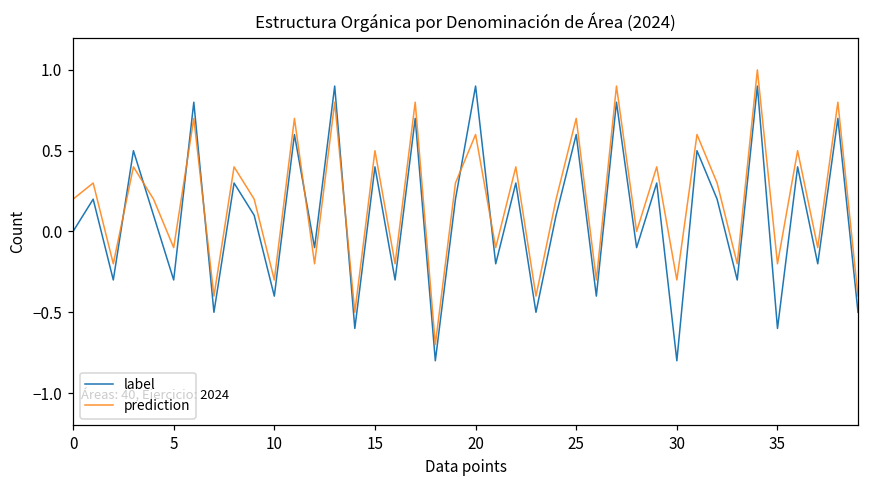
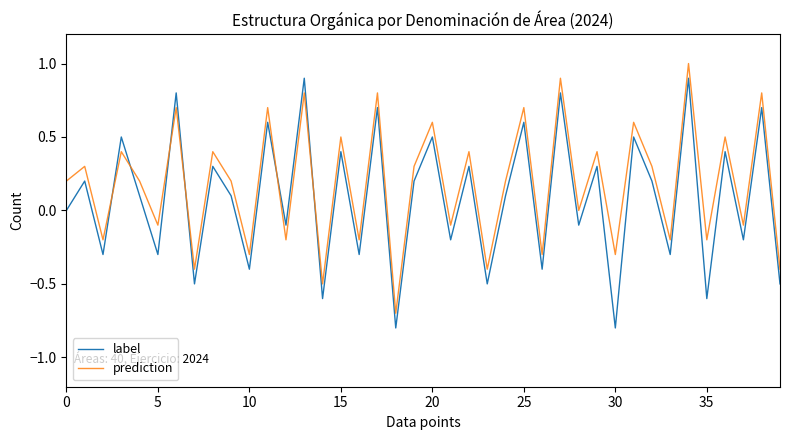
label, 20: 0.9 -> 0.5
